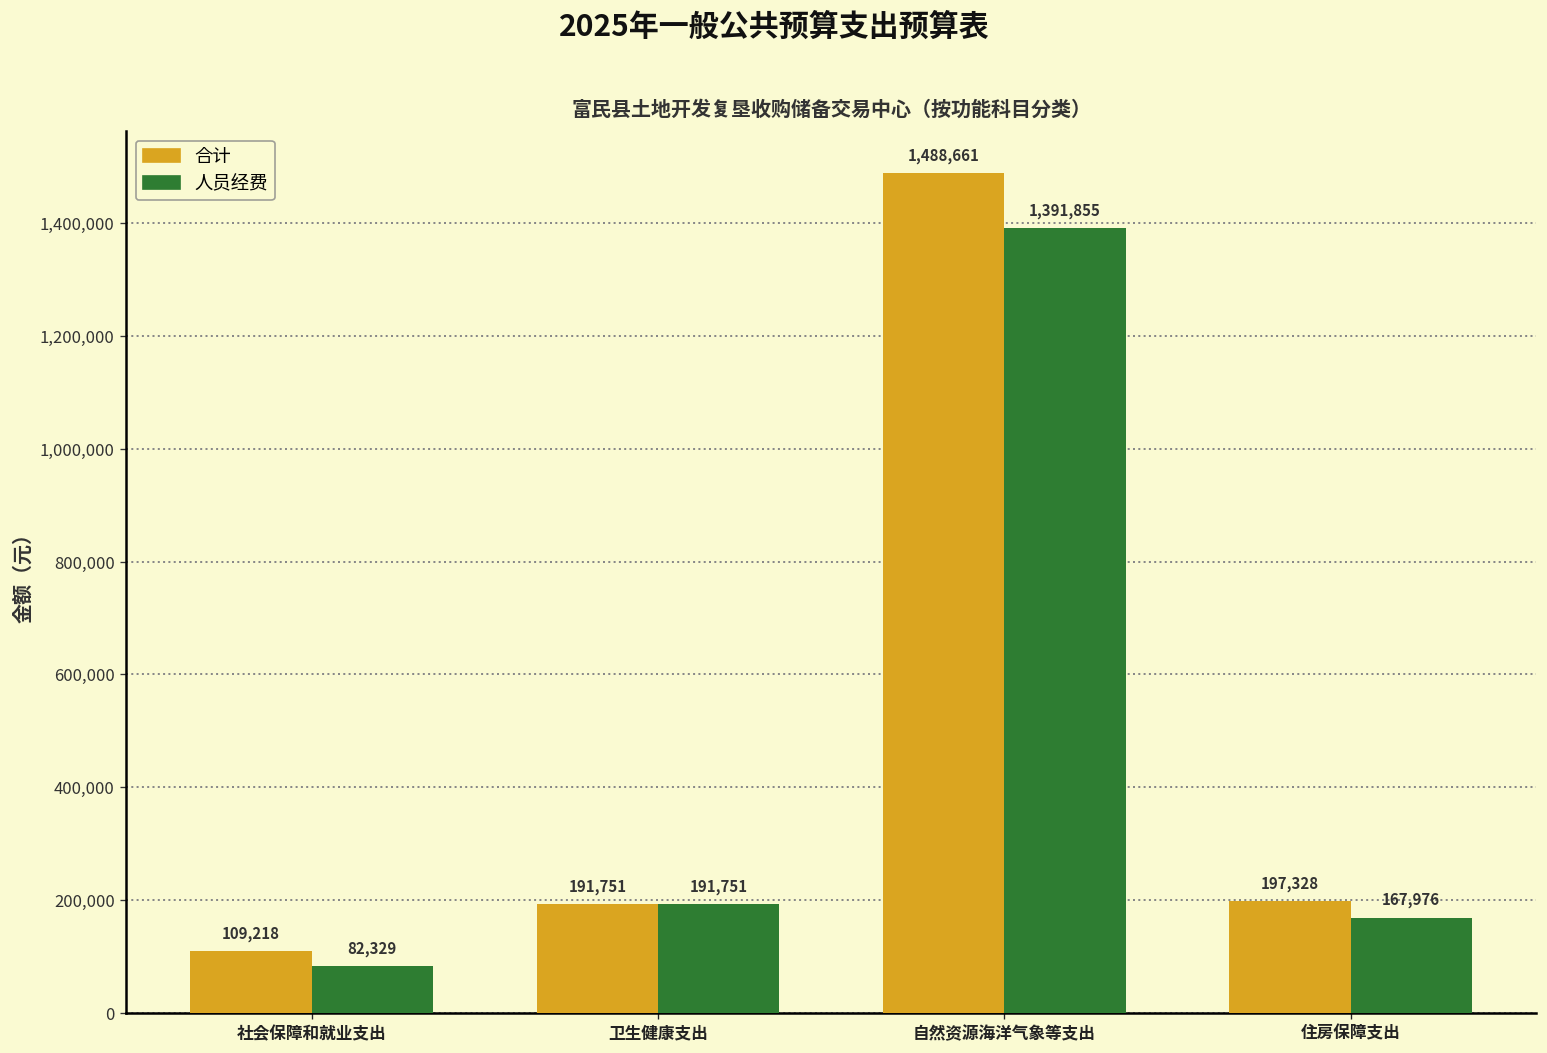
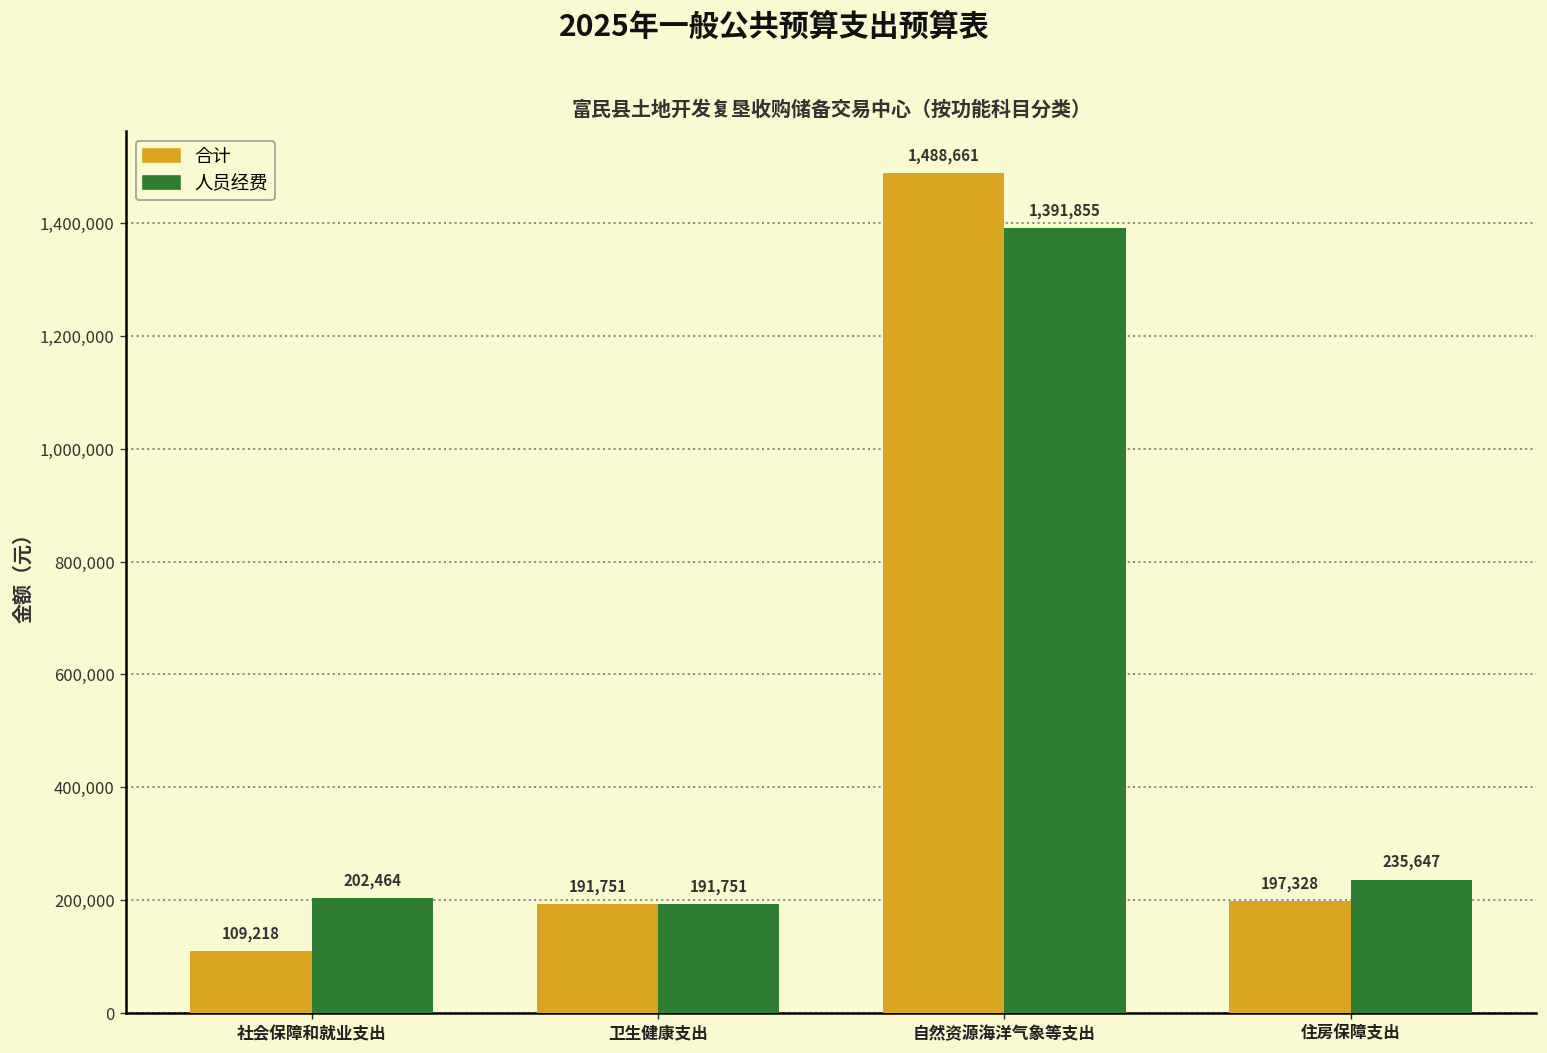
人员经费, 社会保障和就业支出: 82,329 -> 202,464
人员经费, 住房保障支出: 167,976 -> 235,647
